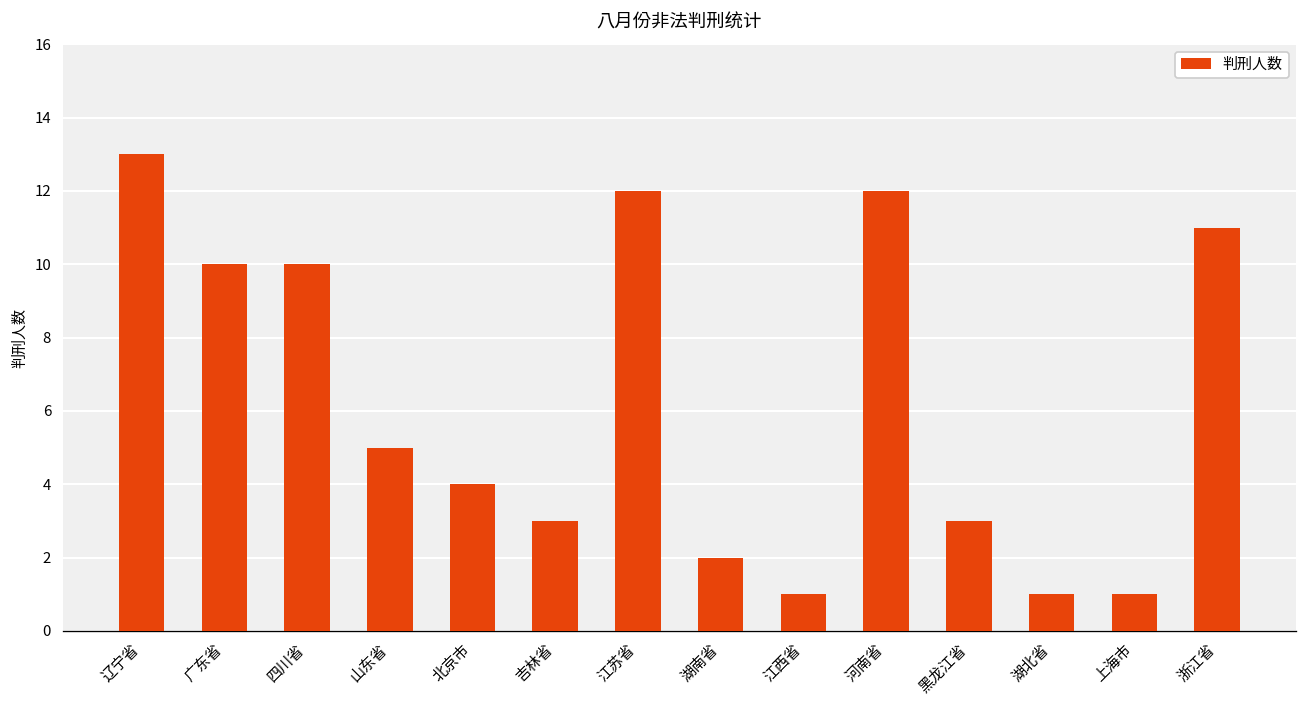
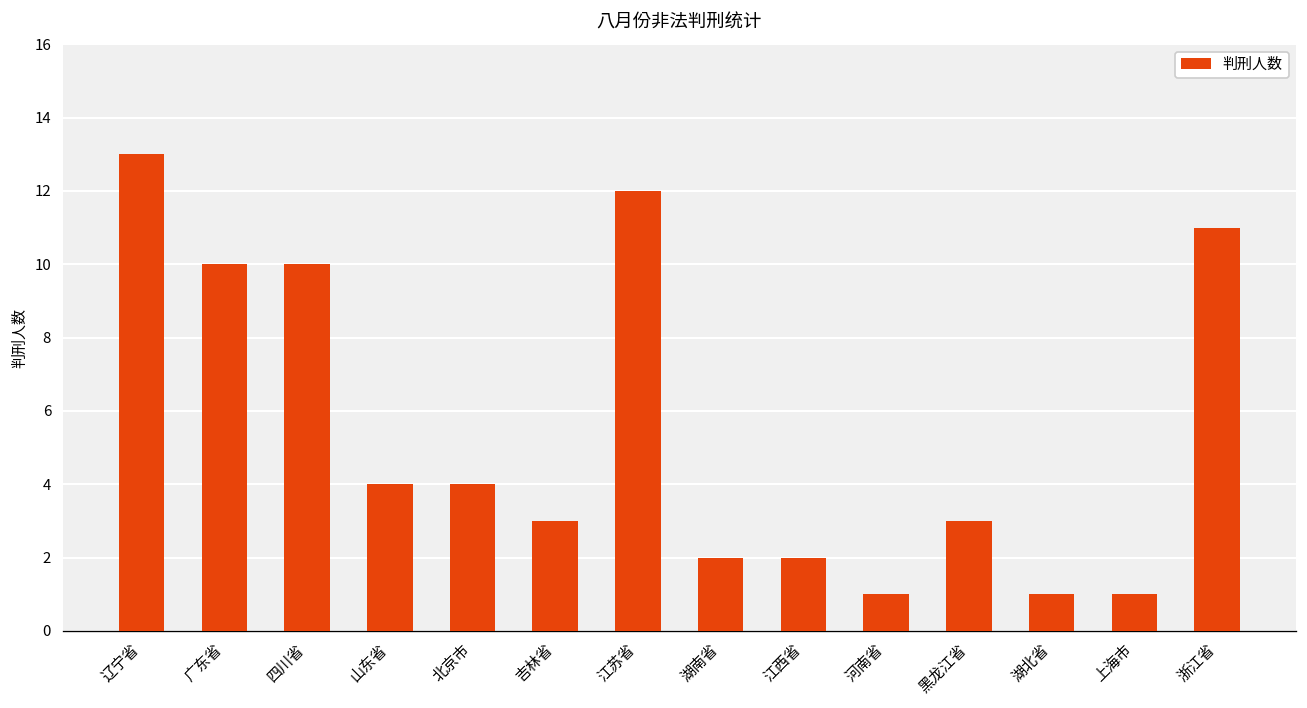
山东省: 5 -> 4
江西省: 1 -> 2
河南省: 12 -> 1
